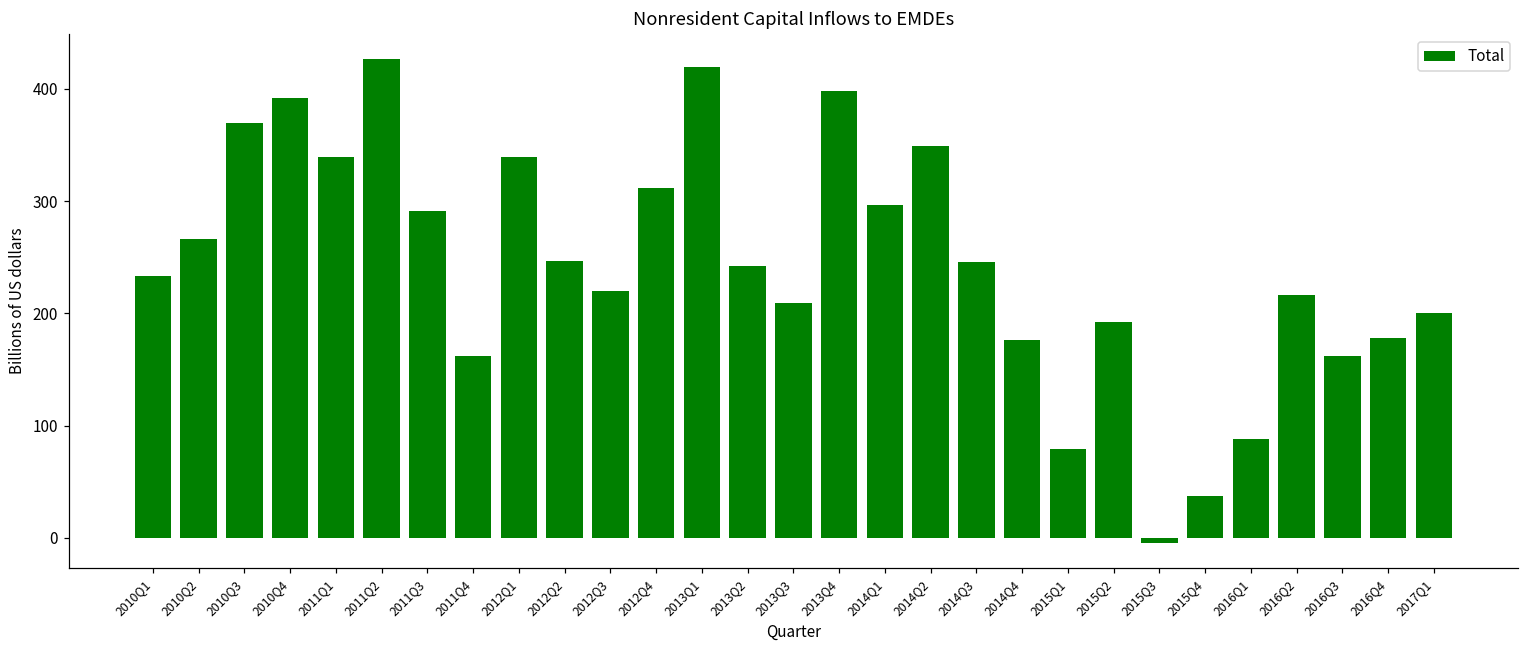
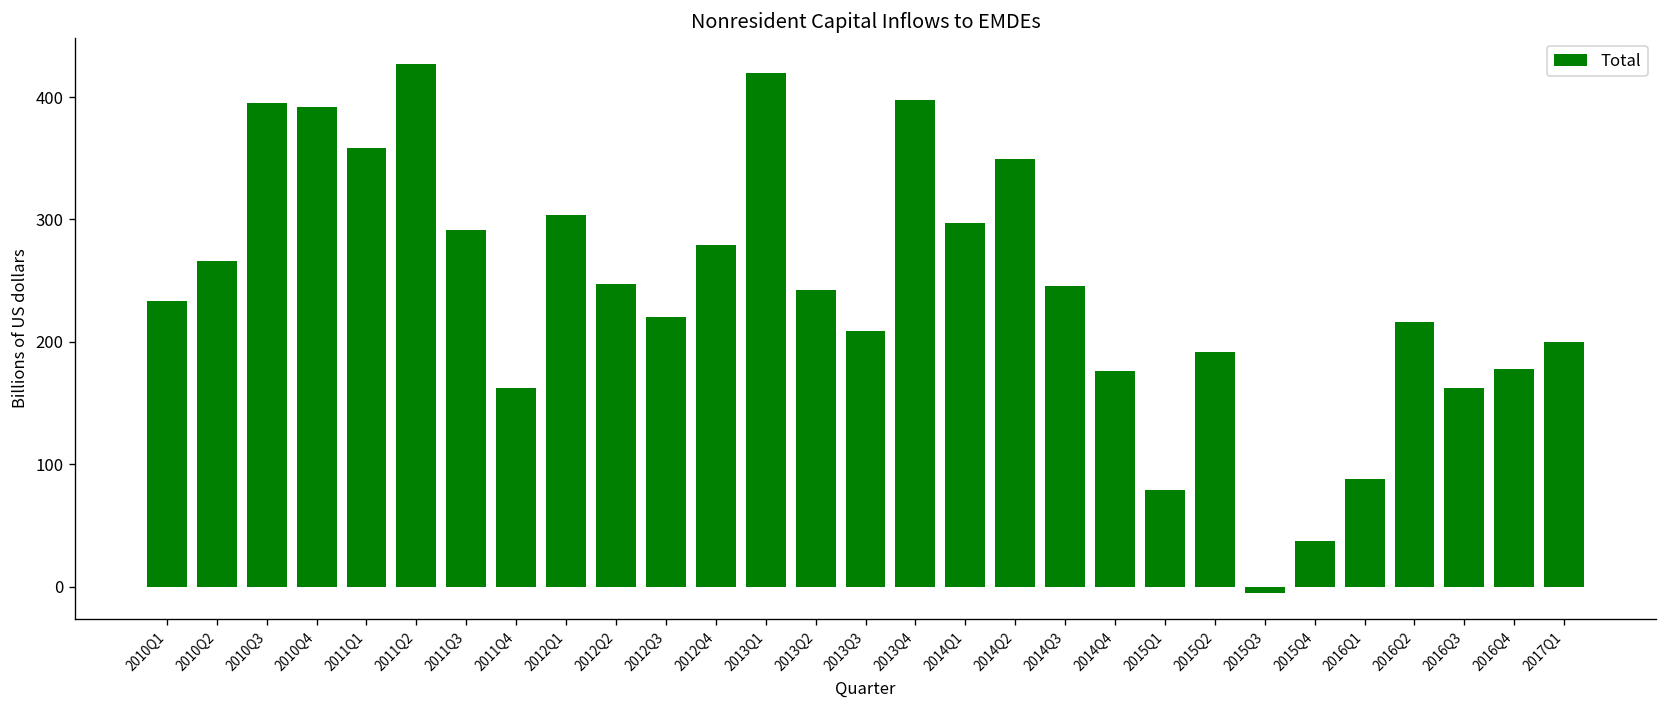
2010Q3: 370 -> 395
2011Q1: 339 -> 358
2012Q1: 339 -> 304
2012Q4: 312 -> 279
